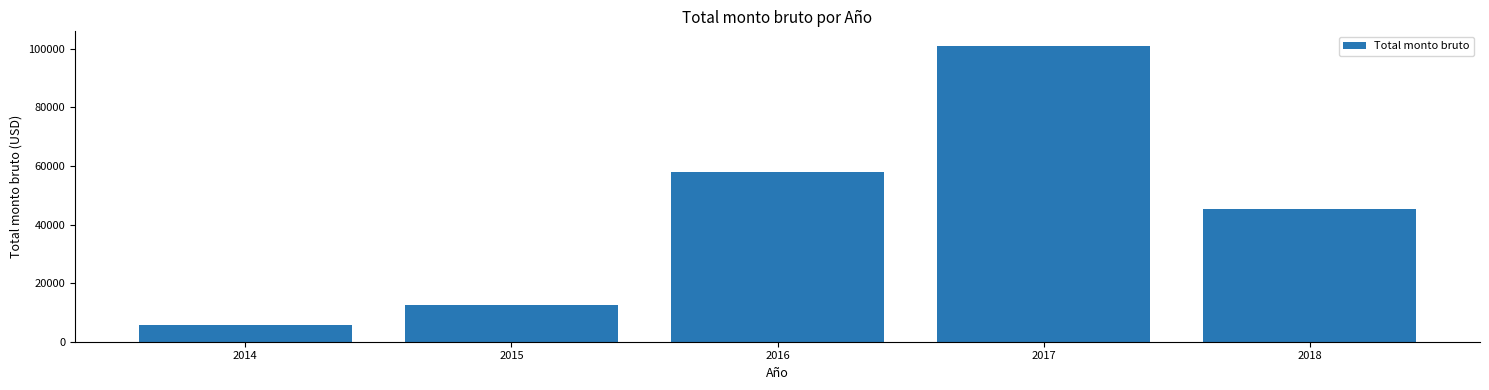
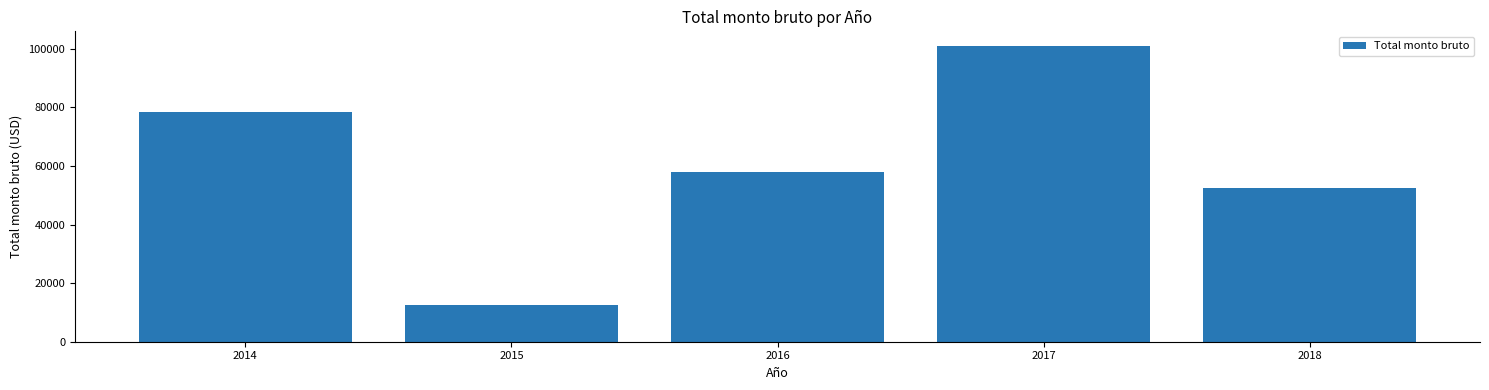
2014: 6000 -> 78000
2018: 45000 -> 53000
